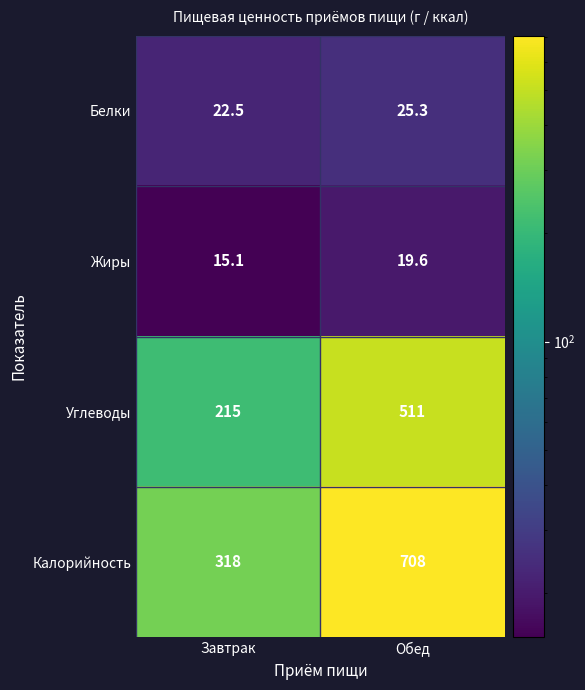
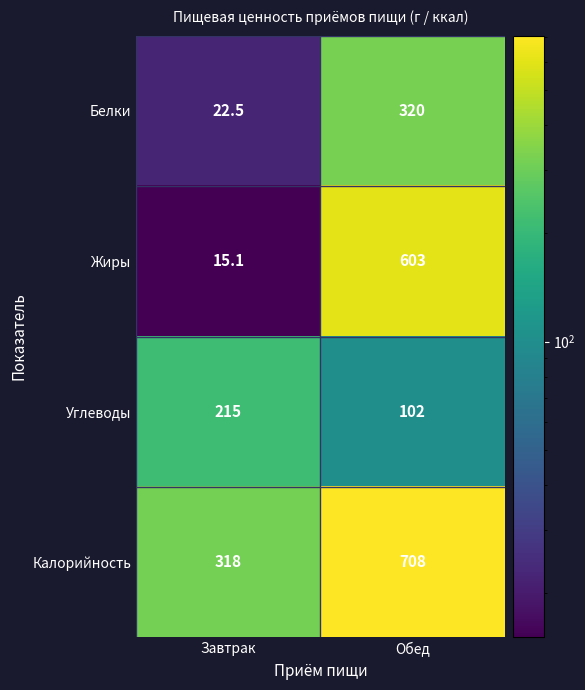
Белки, Обед: 25.3 -> 320
Жиры, Обед: 19.6 -> 603
Углеводы, Обед: 511 -> 102
